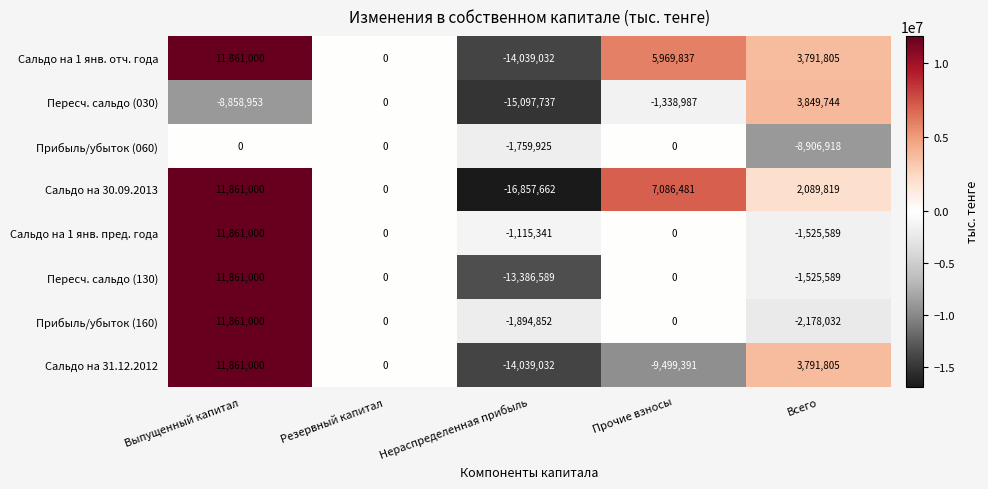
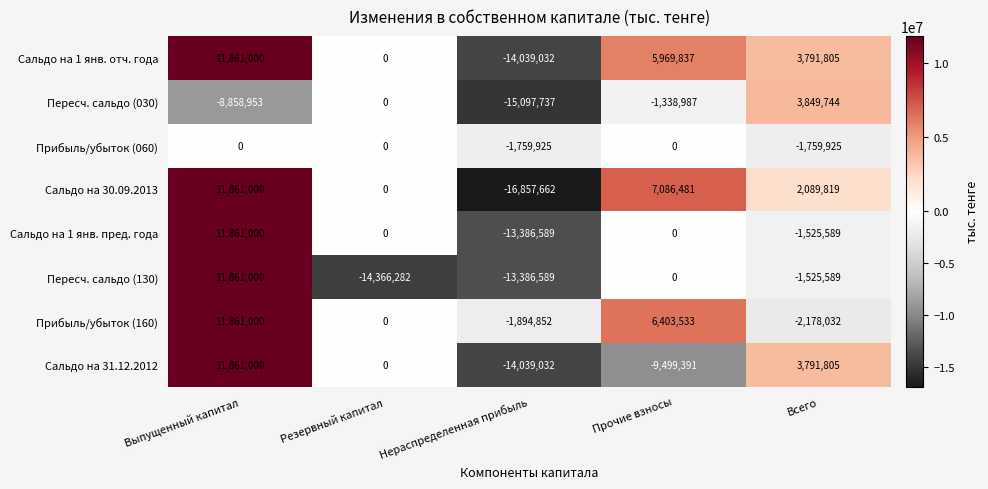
Прибыль/убыток (060), Всего: -8,906,918 -> -1,759,925
Сальдо на 1 янв. пред. года, Нераспределенная прибыль: -1,115,341 -> -13,386,589
Пересч. сальдо (130), Резервный капитал: 0 -> -14,366,282
Прибыль/убыток (160), Прочие взносы: 0 -> 6,403,533
